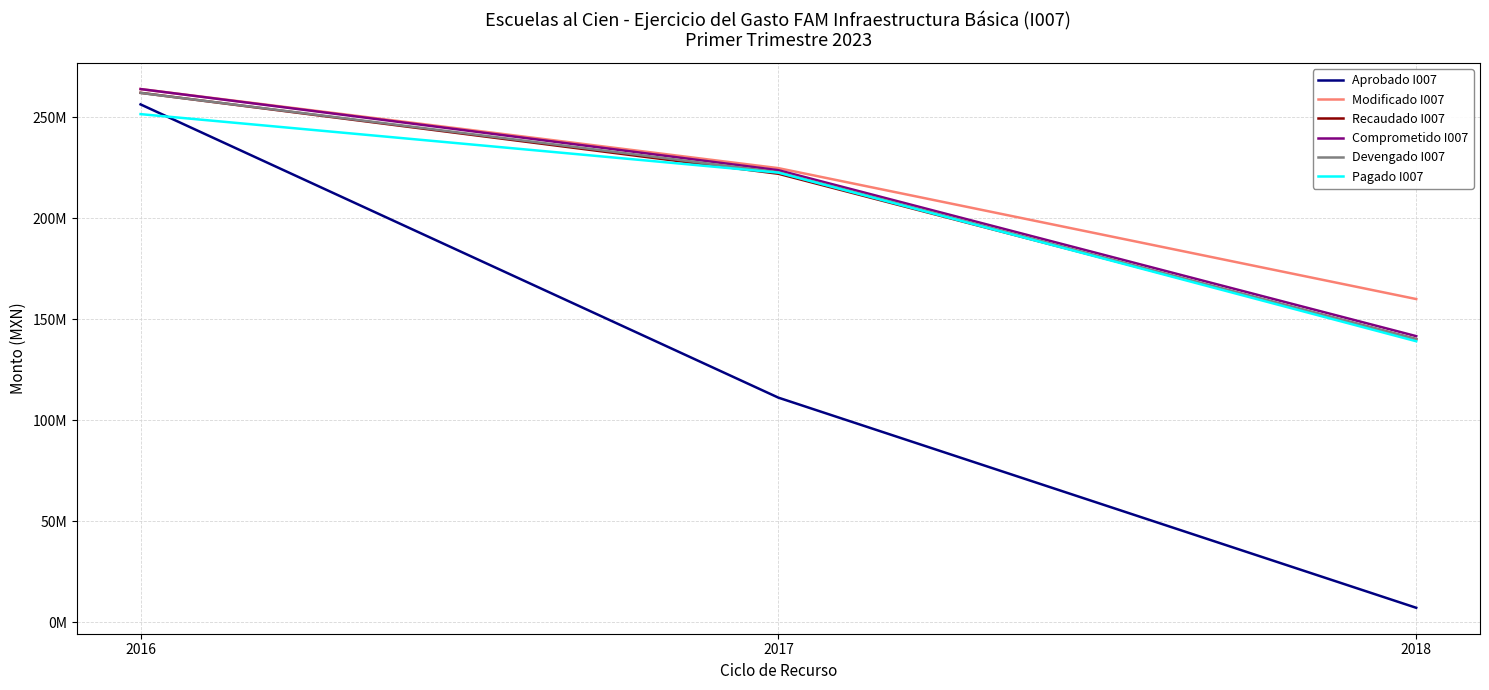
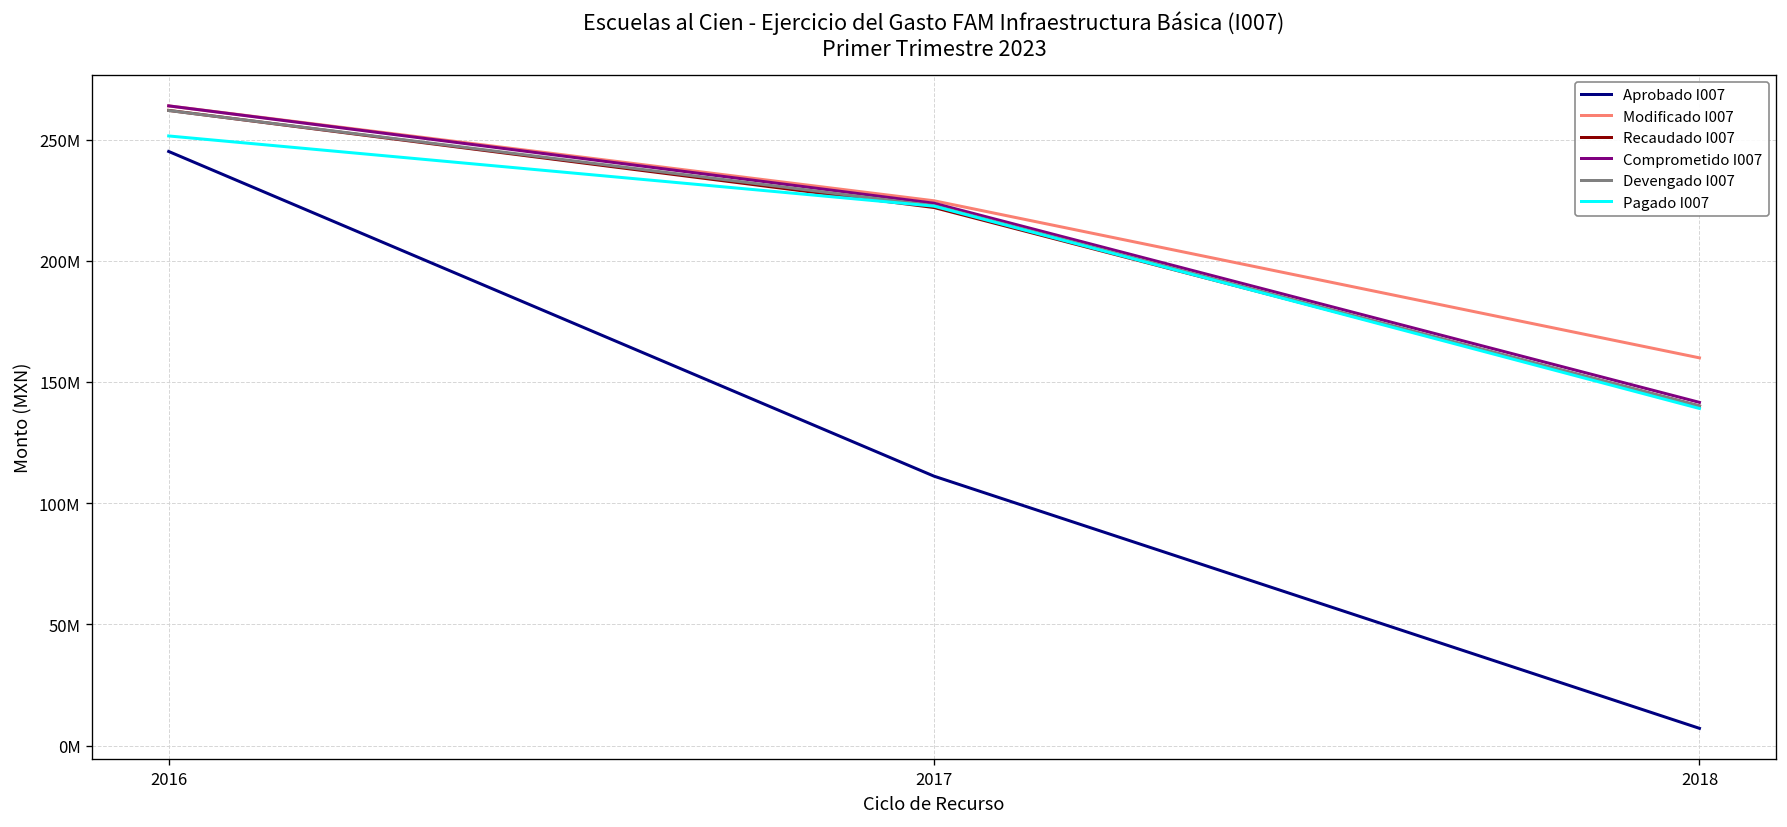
Aprobado I007, 2016: 256000000 -> 245000000
